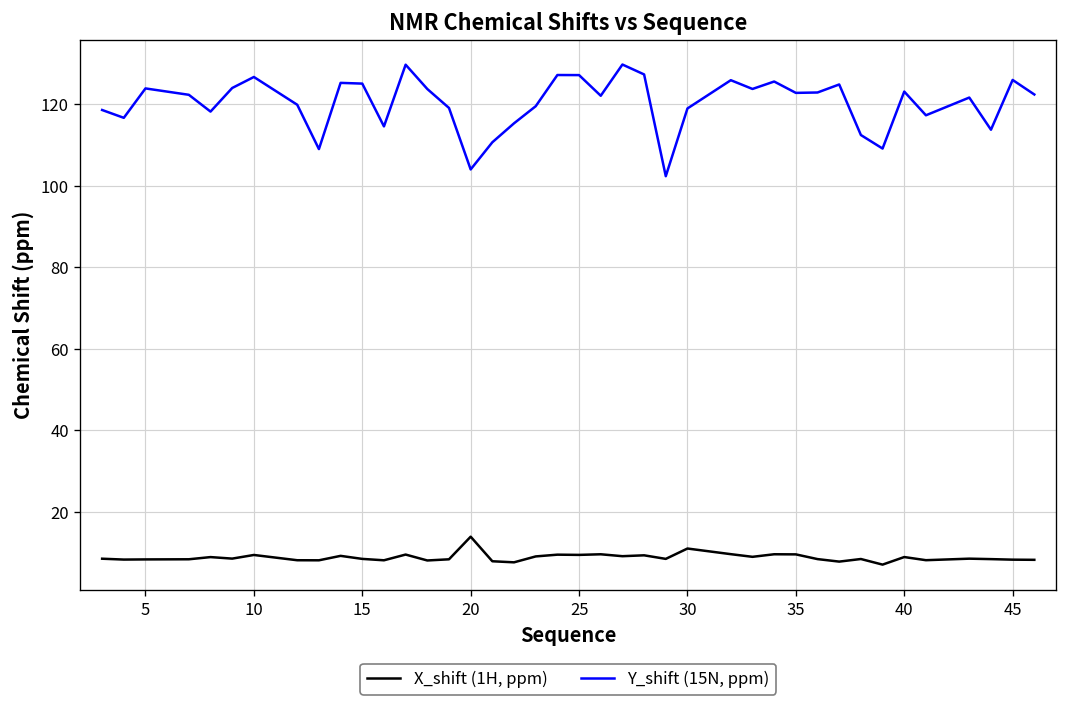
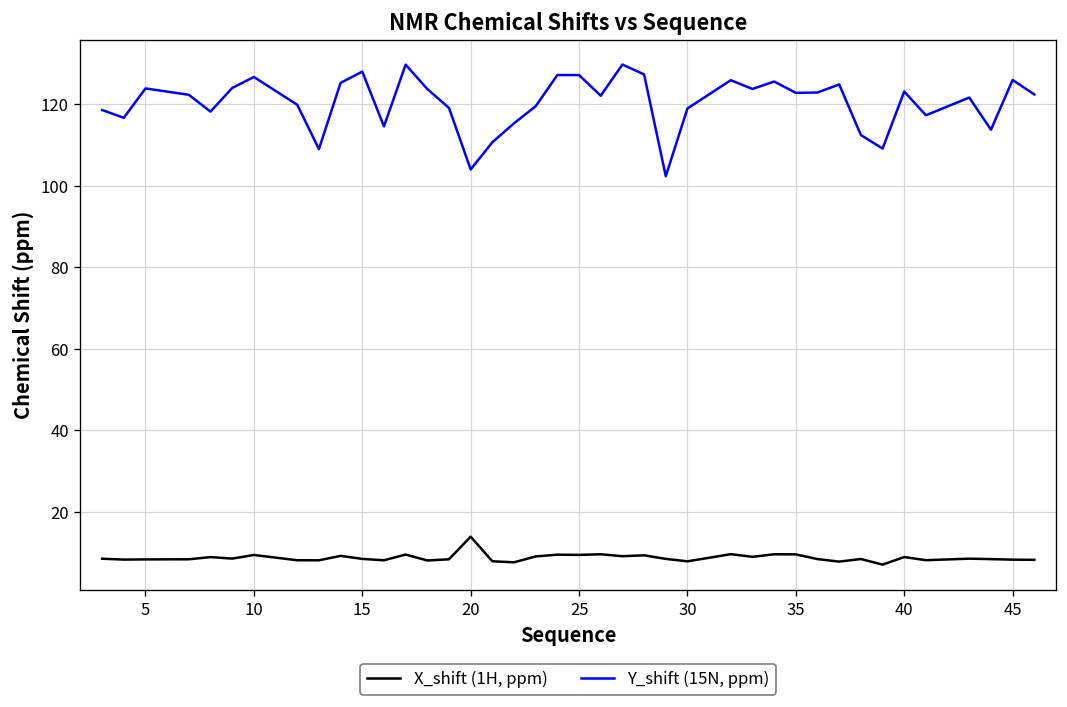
Y_shift (15N, ppm), 15: 125 -> 128
X_shift (1H, ppm), 30: 11 -> 8
